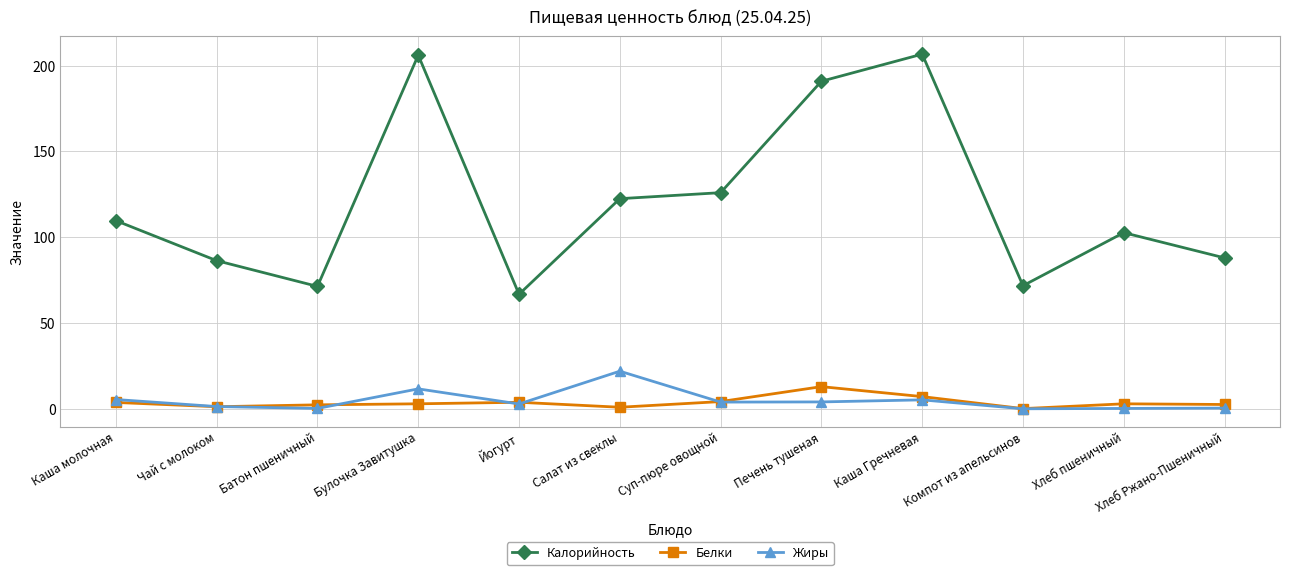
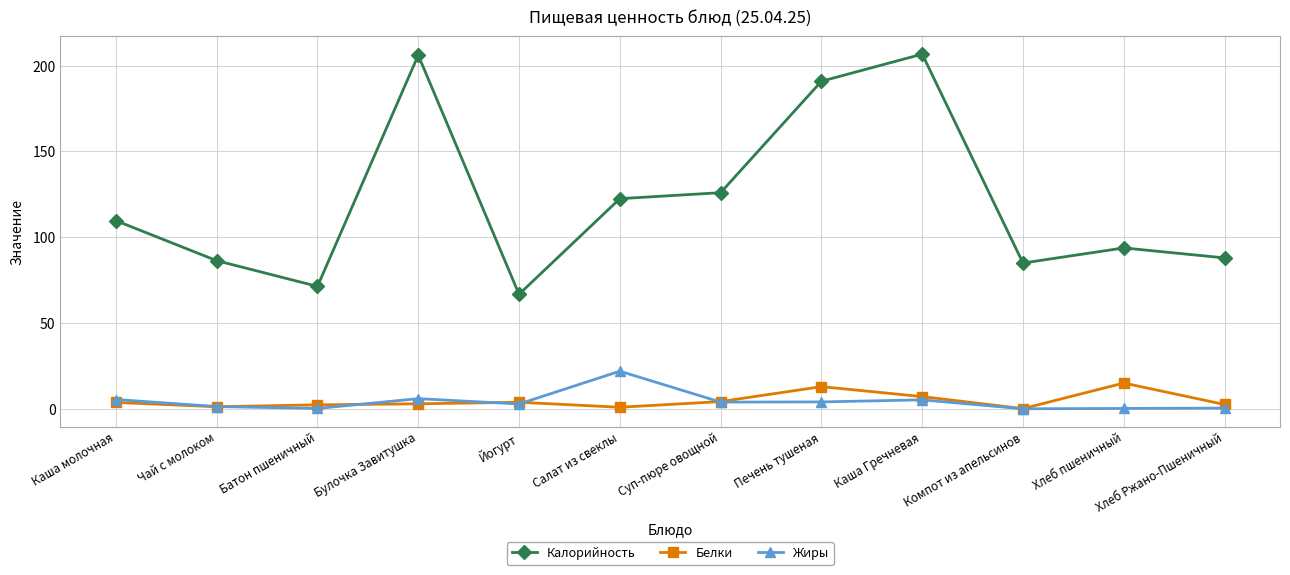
Жиры, Булочка Завитушка: 12 -> 6
Калорийность, Компот из апельсинов: 72 -> 85
Калорийность, Хлеб пшеничный: 103 -> 94
Белки, Хлеб пшеничный: 3 -> 15
